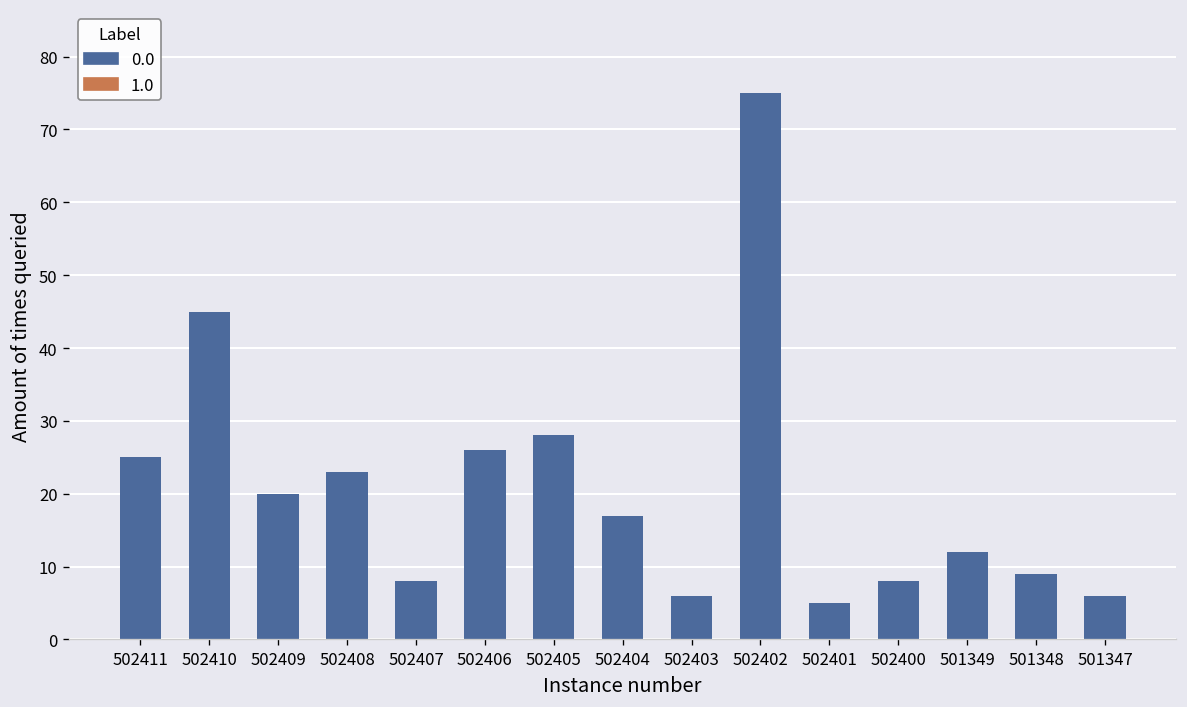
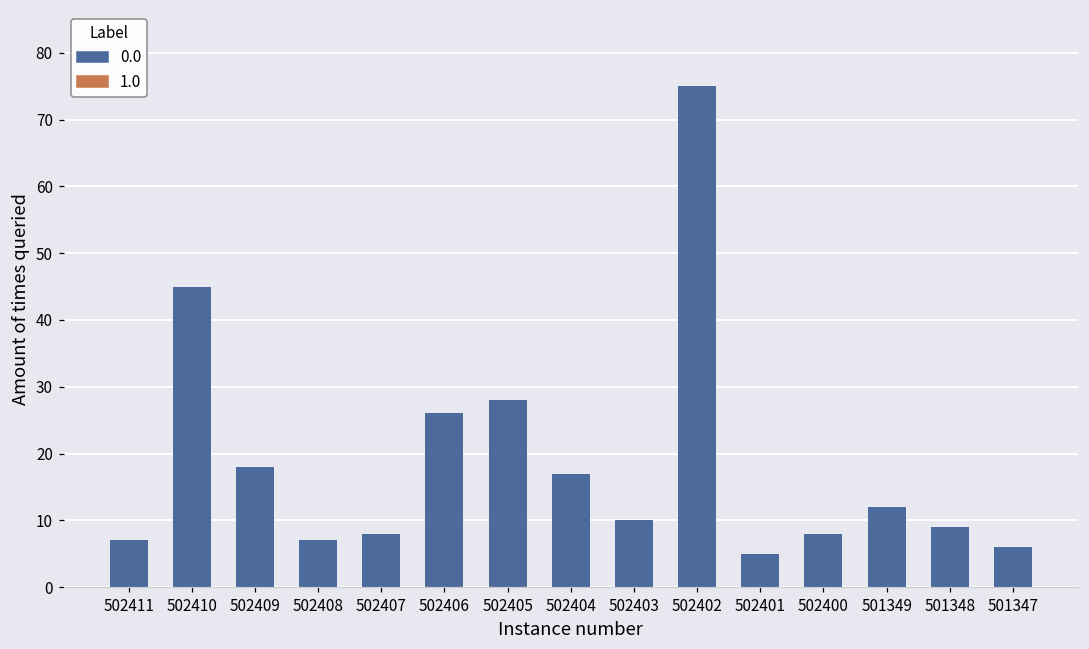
502411: 25 -> 7
502409: 20 -> 18
502408: 23 -> 7
502403: 6 -> 10
